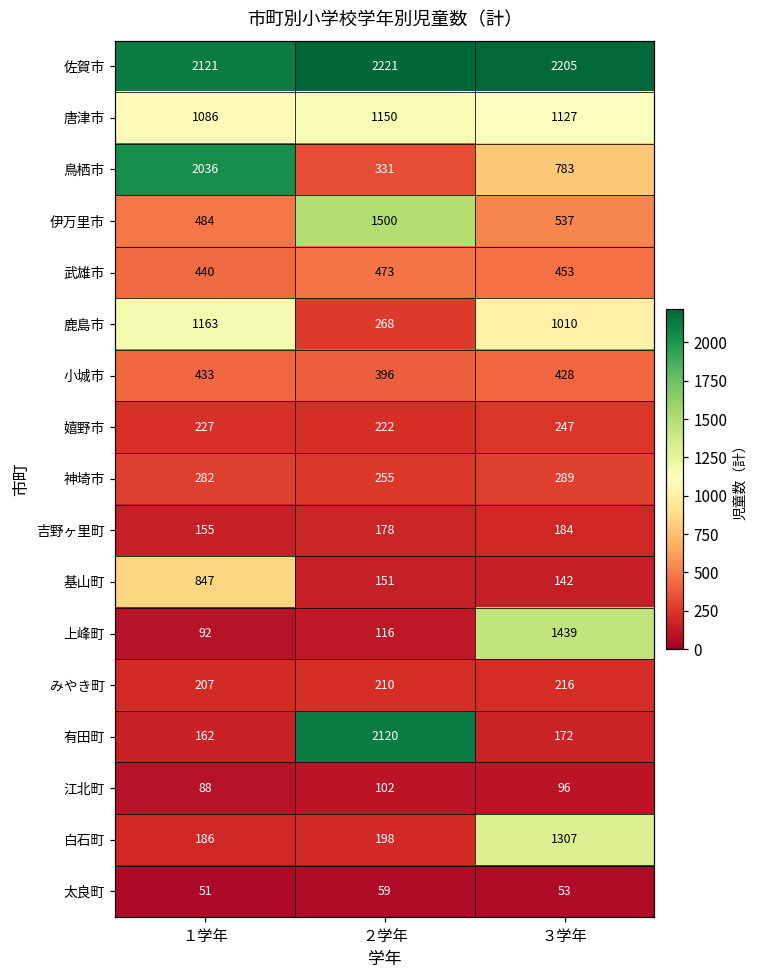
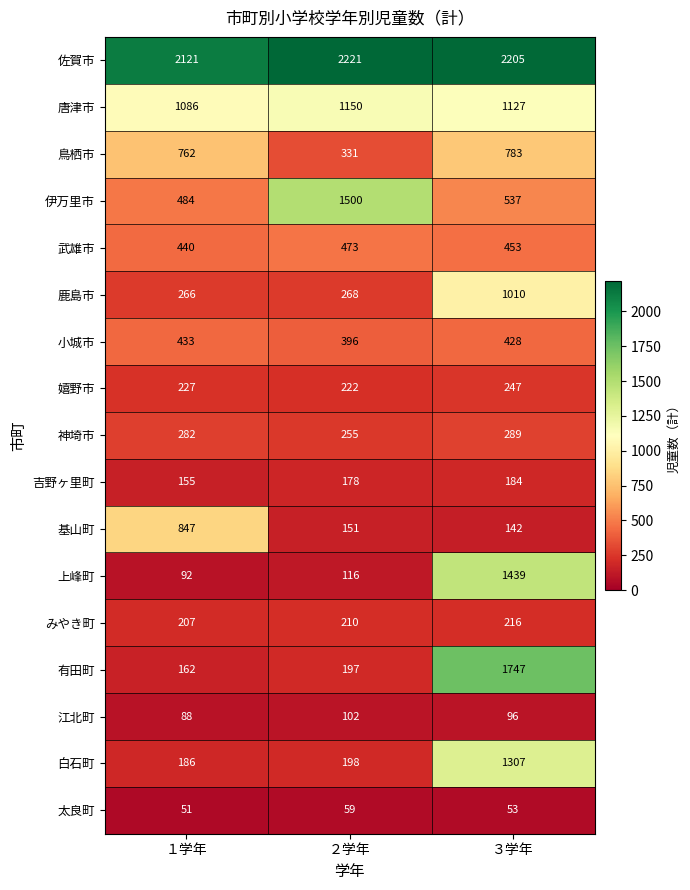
鳥栖市, １学年: 2036 -> 762
鹿島市, １学年: 1163 -> 266
有田町, ２学年: 2120 -> 197
有田町, ３学年: 172 -> 1747
